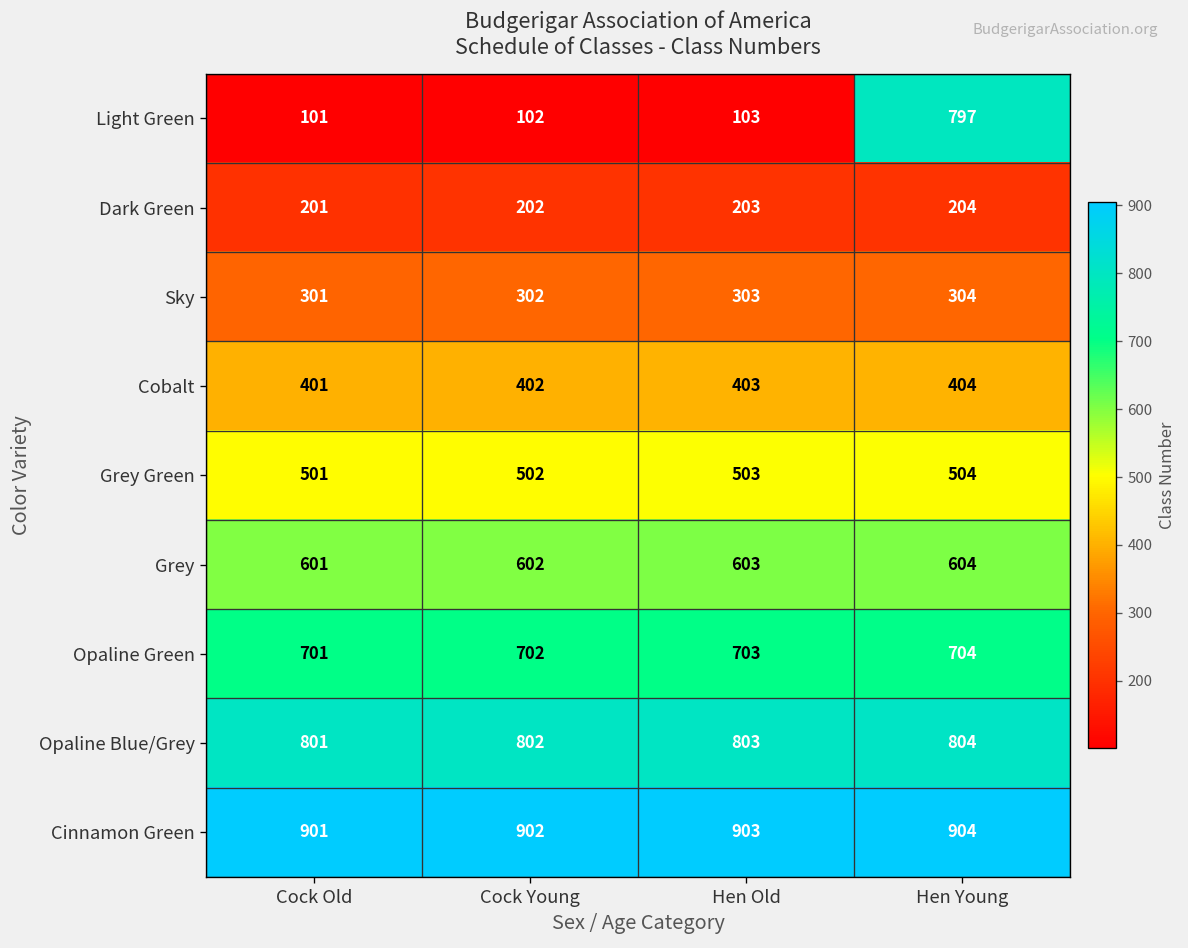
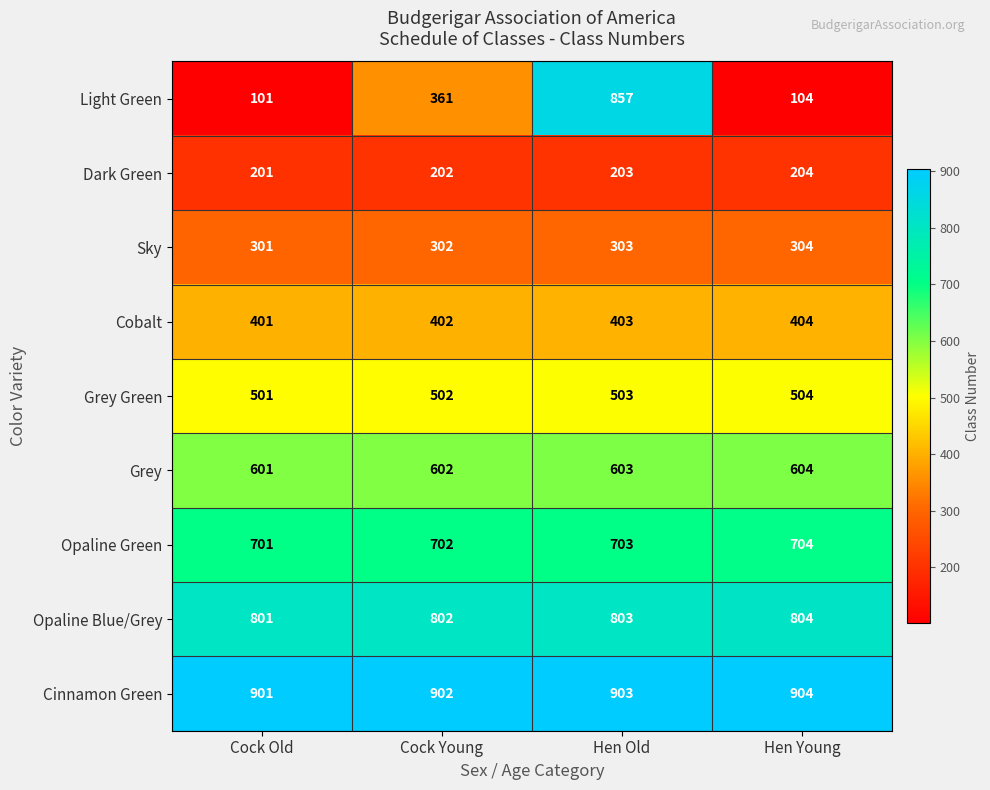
Light Green, Cock Young: 102 -> 361
Light Green, Hen Old: 103 -> 857
Light Green, Hen Young: 797 -> 104
